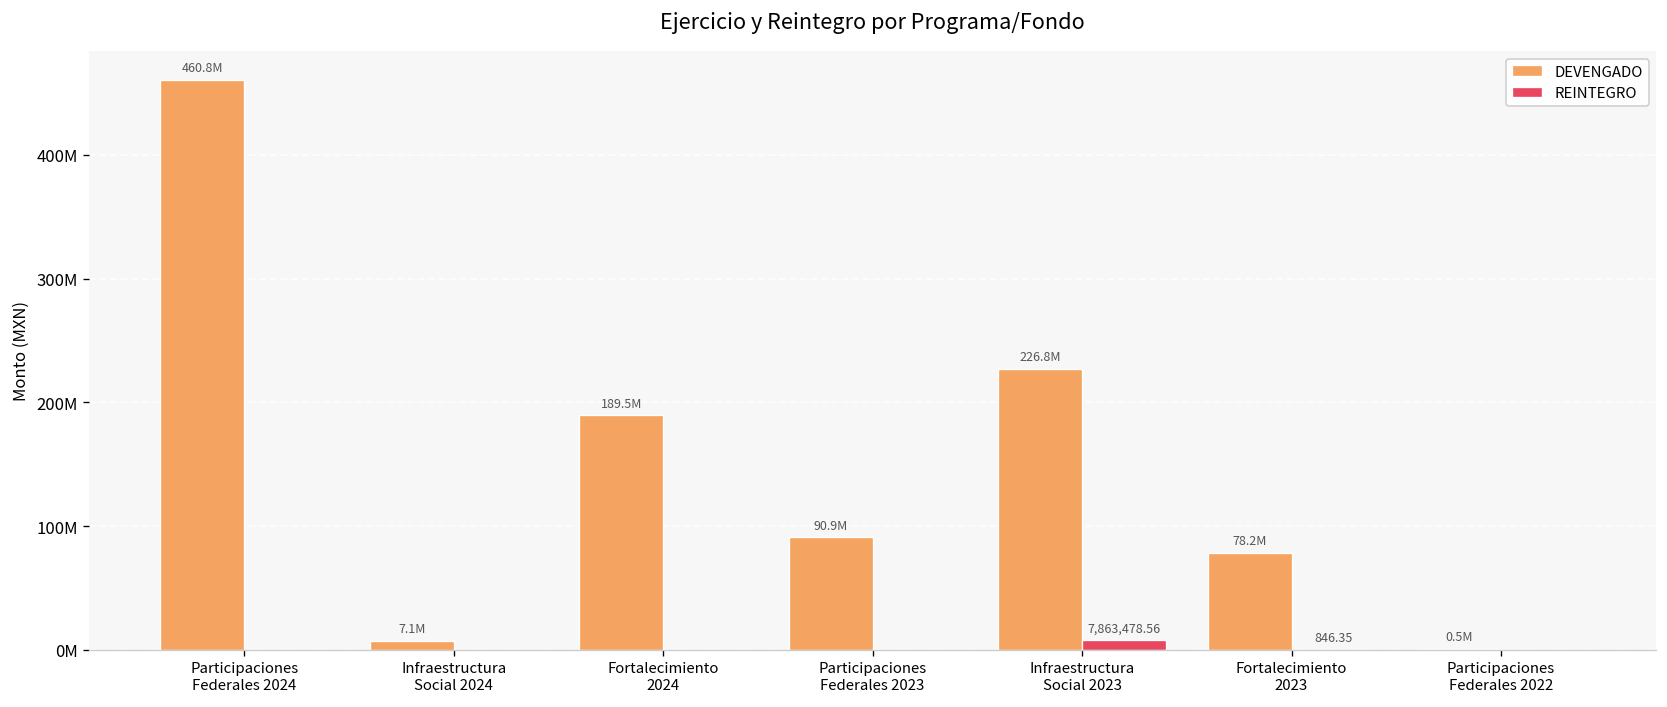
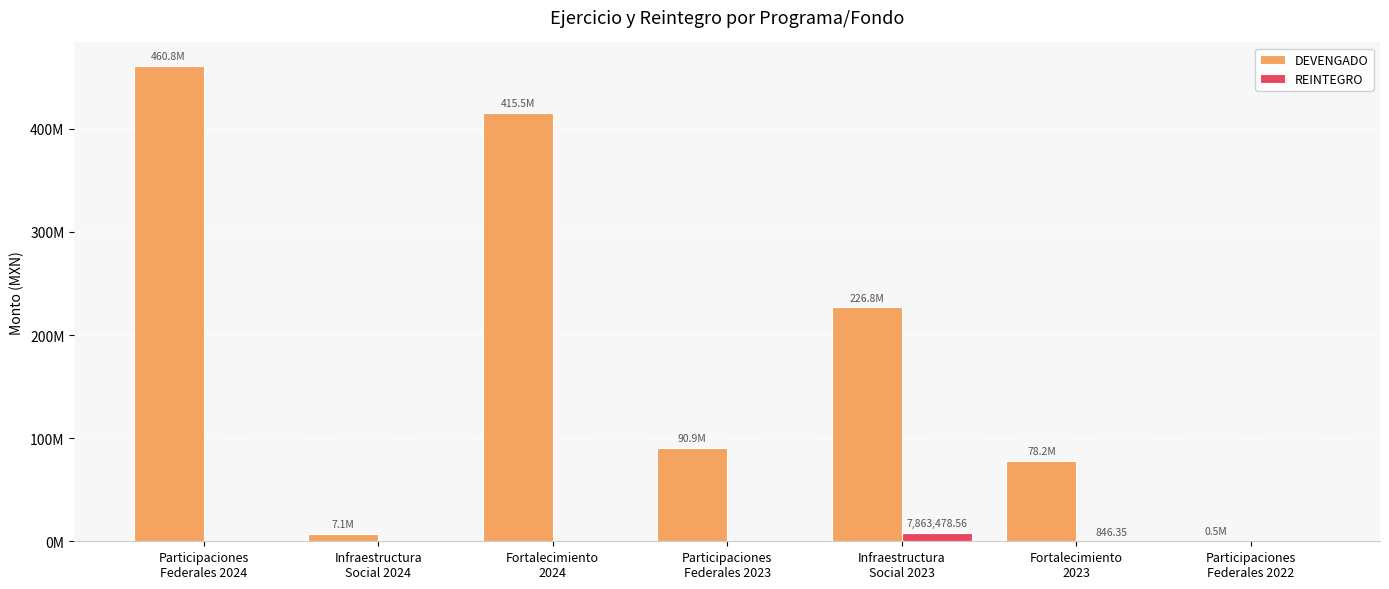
DEVENGADO, Fortalecimiento 2024: 189.5M -> 415.5M
